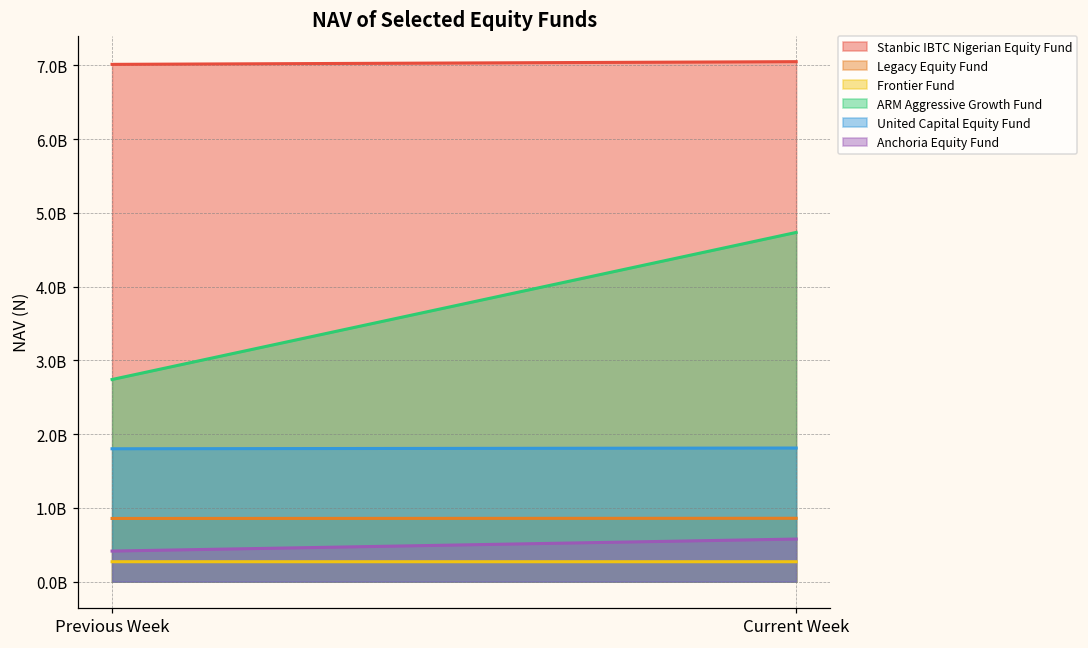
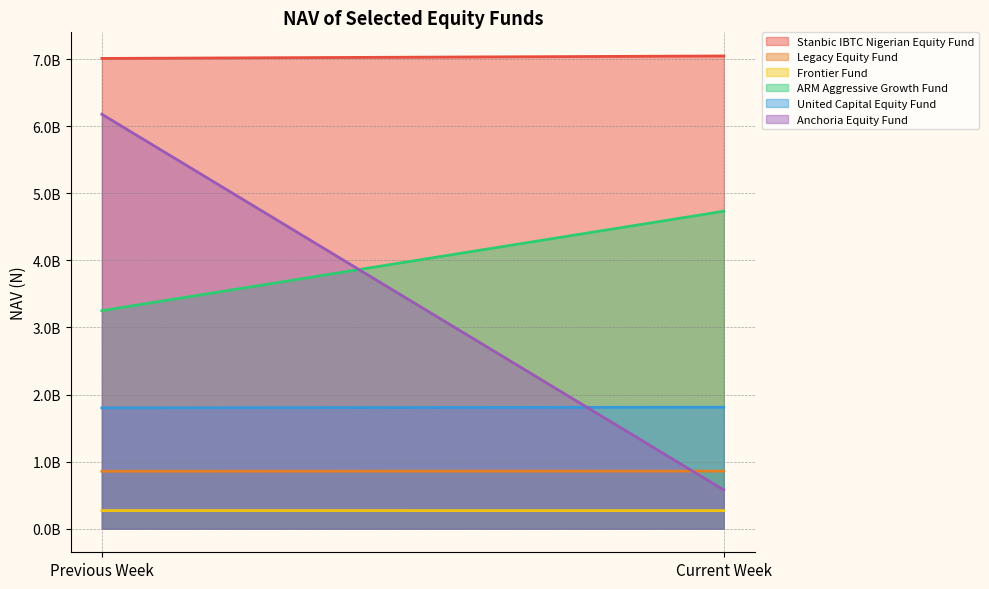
ARM Aggressive Growth Fund, Previous Week: 2700000000 -> 3300000000
Anchoria Equity Fund, Previous Week: 400000000 -> 6200000000
